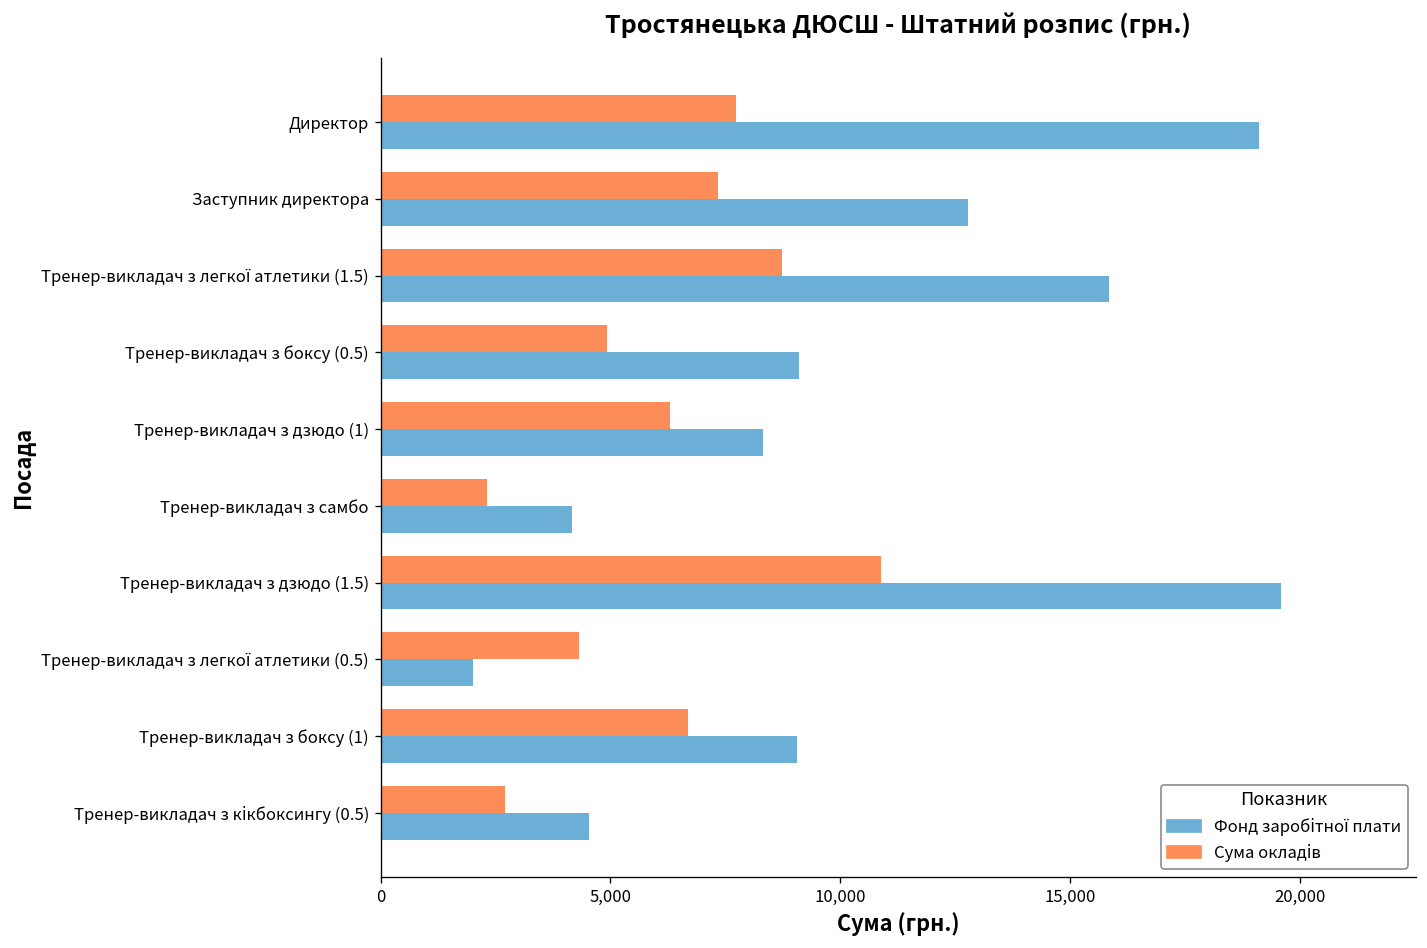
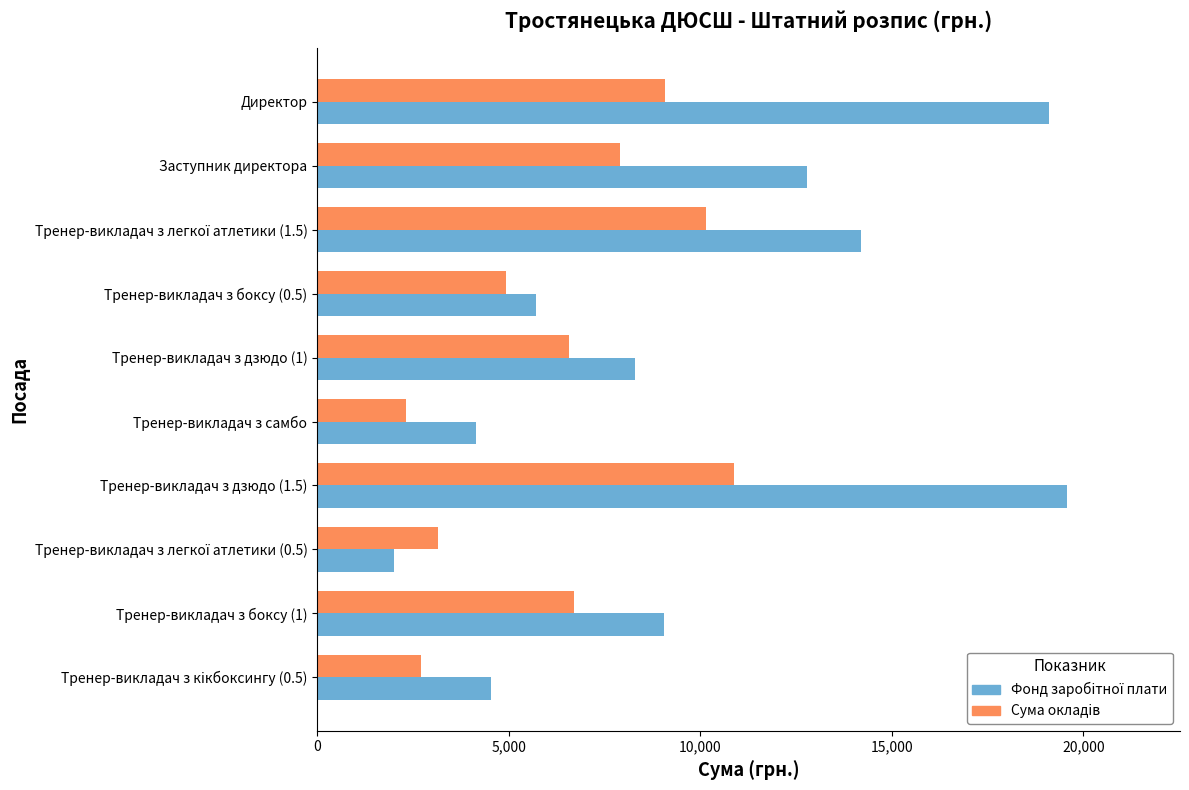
Сума окладів, Директор: 7,700 -> 9,100
Сума окладів, Заступник директора: 7,300 -> 7,900
Сума окладів, Тренер-викладач з легкої атлетики (1.5): 8,700 -> 10,200
Фонд заробітної плати, Тренер-викладач з легкої атлетики (1.5): 15,800 -> 14,200
Фонд заробітної плати, Тренер-викладач з боксу (0.5): 9,100 -> 5,700
Сума окладів, Тренер-викладач з дзюдо (1): 6,300 -> 6,600
Сума окладів, Тренер-викладач з легкої атлетики (0.5): 4,300 -> 3,100
